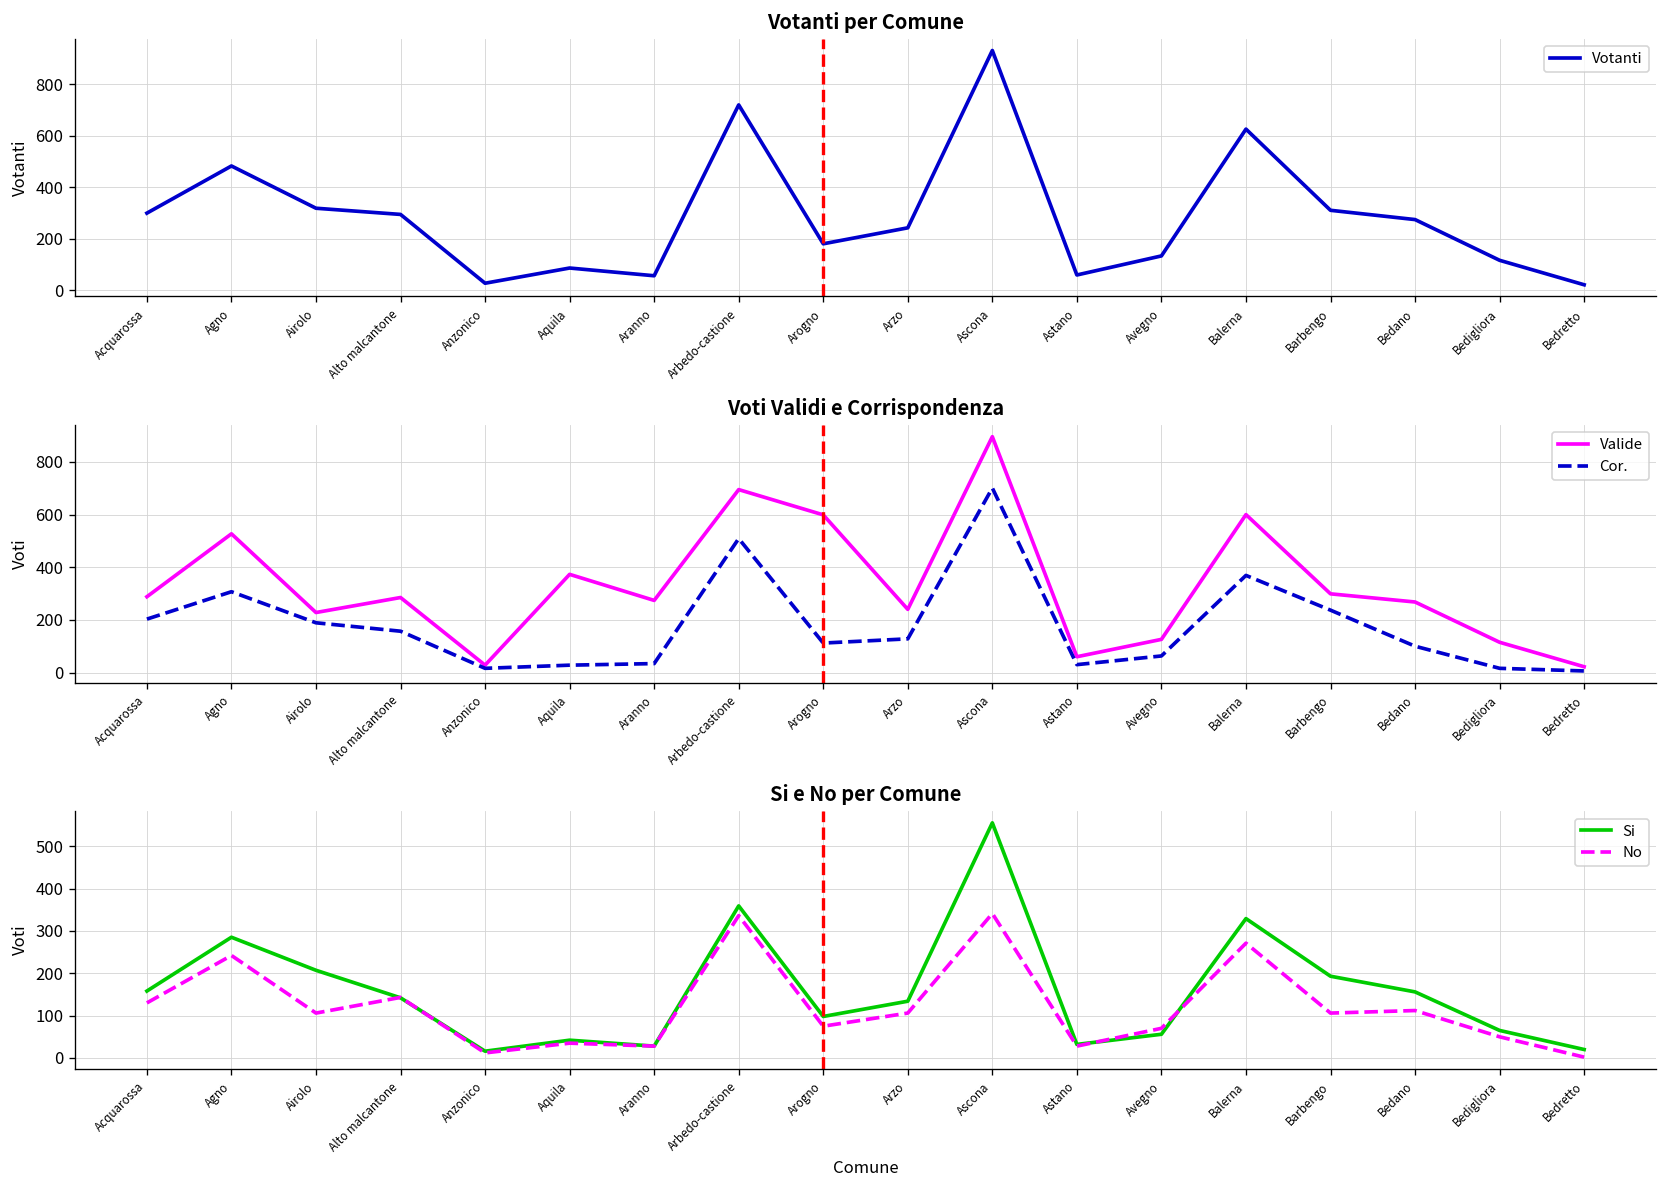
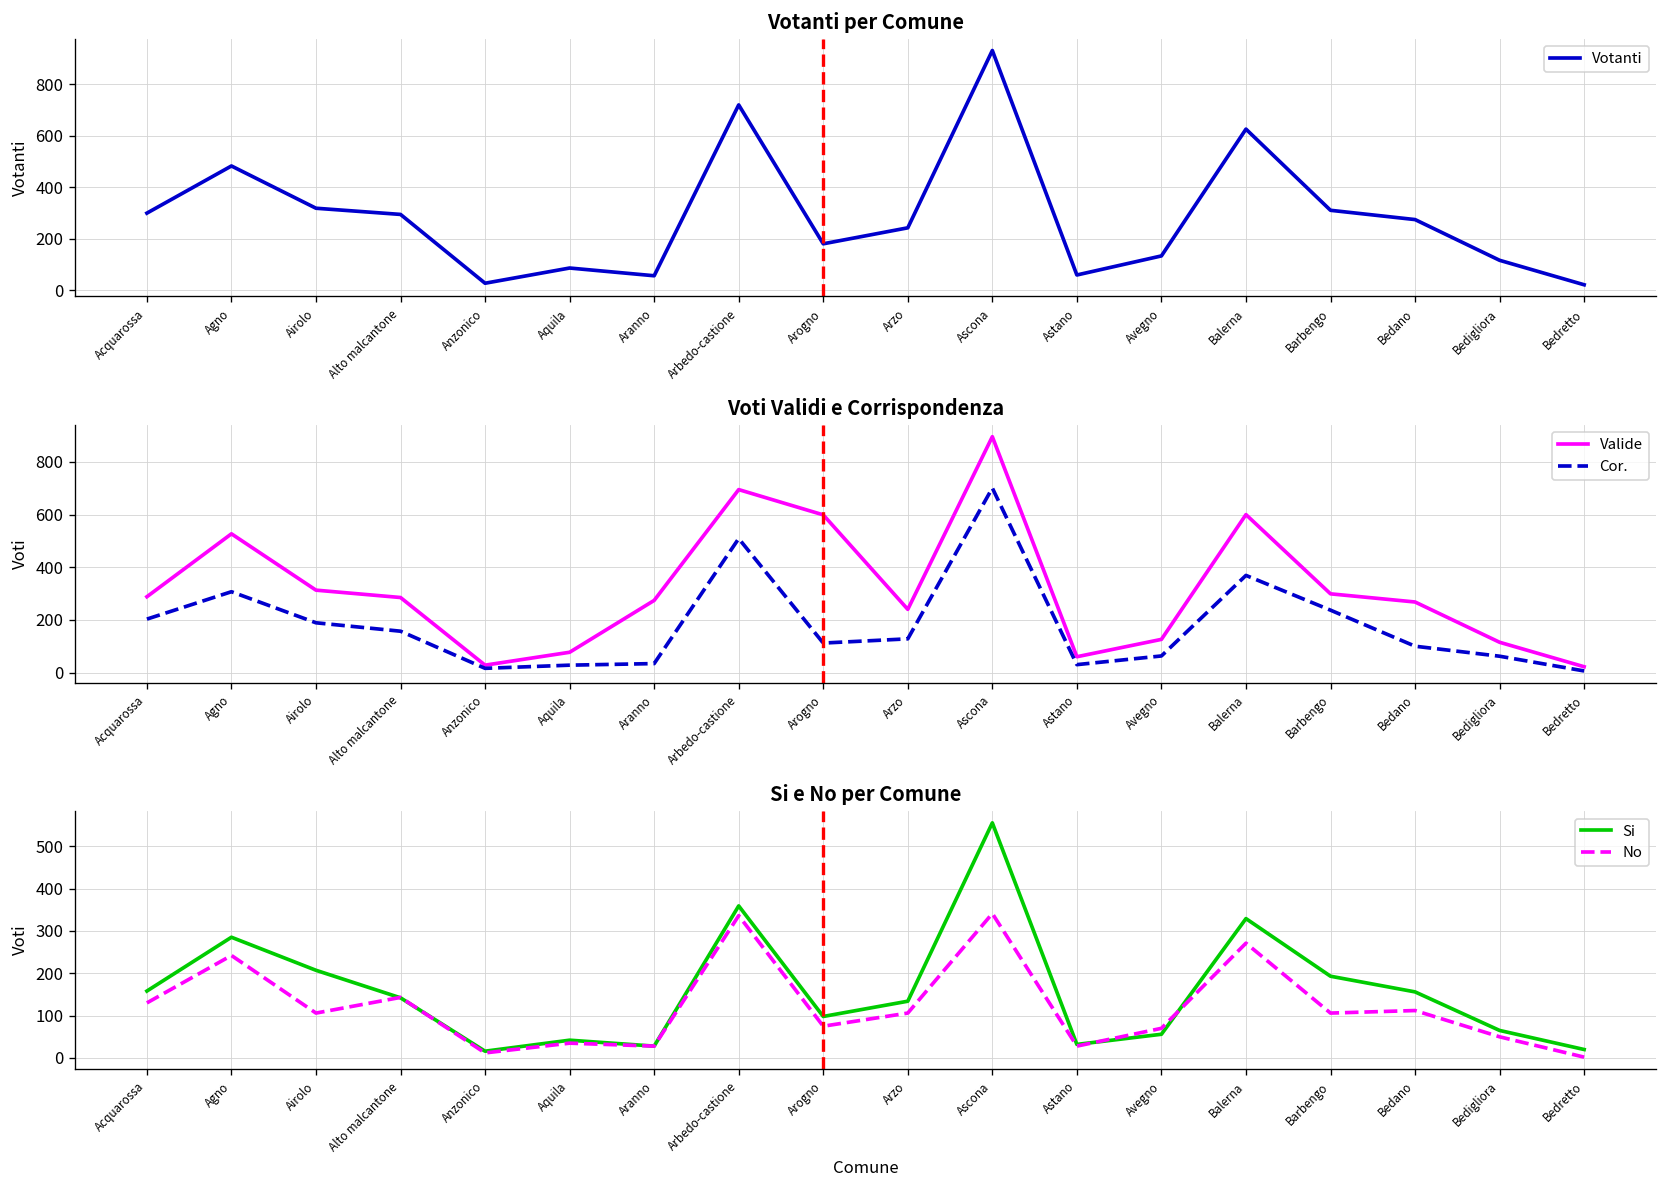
Voti Validi e Corrispondenza, Valide, Airolo: 230 -> 310
Voti Validi e Corrispondenza, Valide, Aquila: 370 -> 80
Voti Validi e Corrispondenza, Cor., Bedigliora: 20 -> 60
